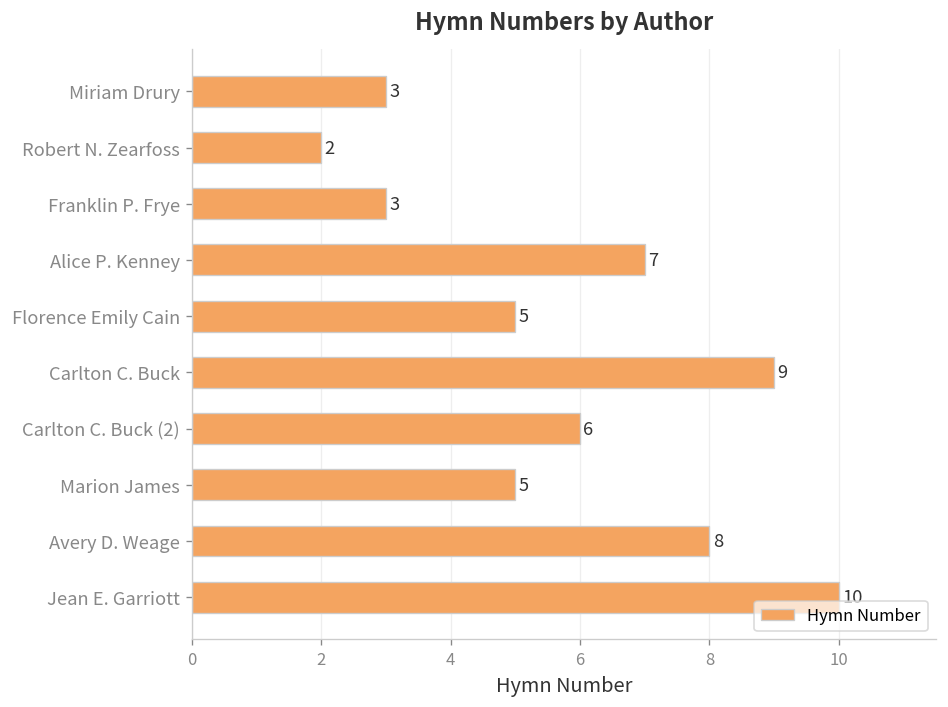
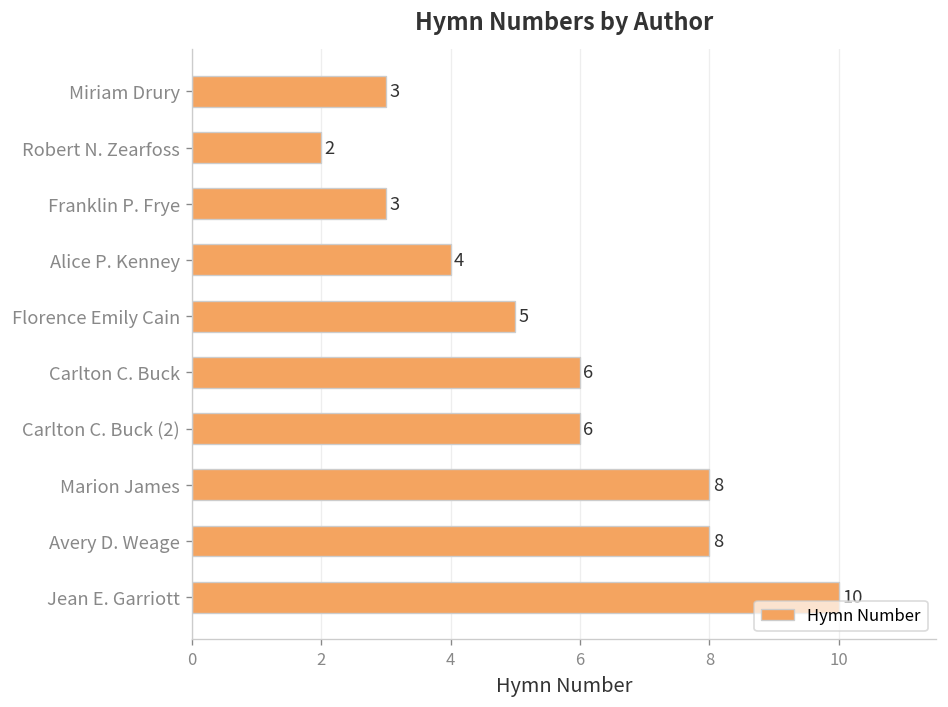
Alice P. Kenney: 7 -> 4
Carlton C. Buck: 9 -> 6
Marion James: 5 -> 8
